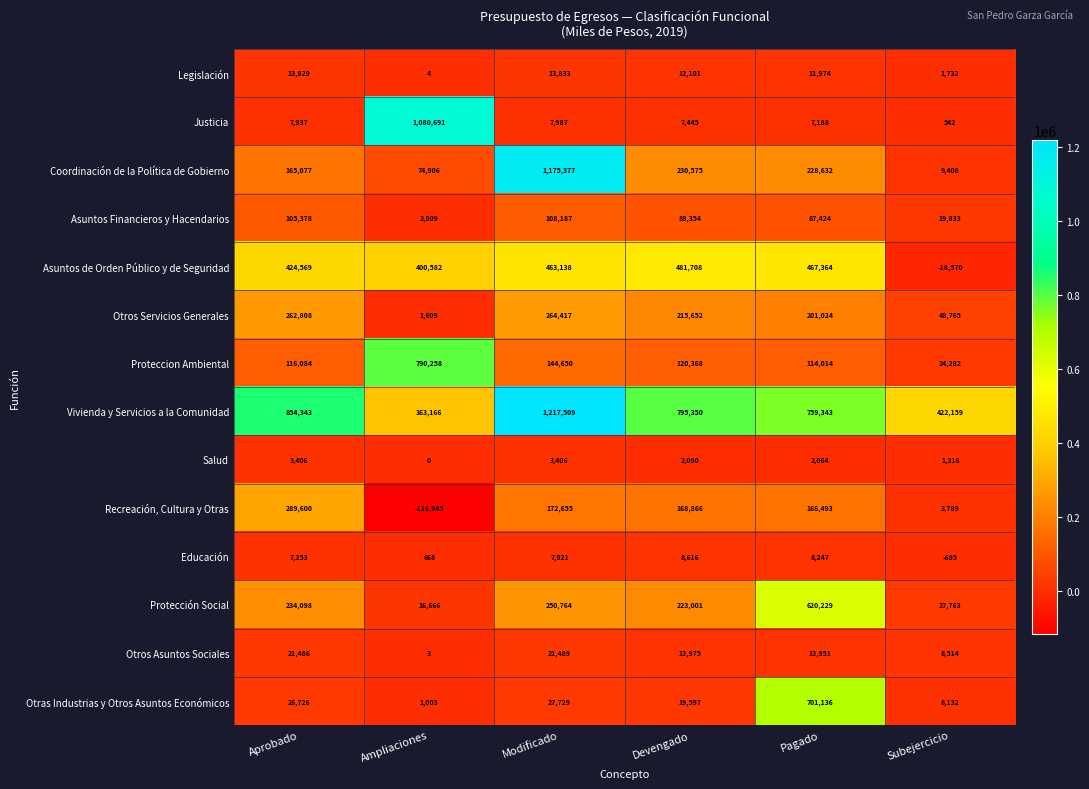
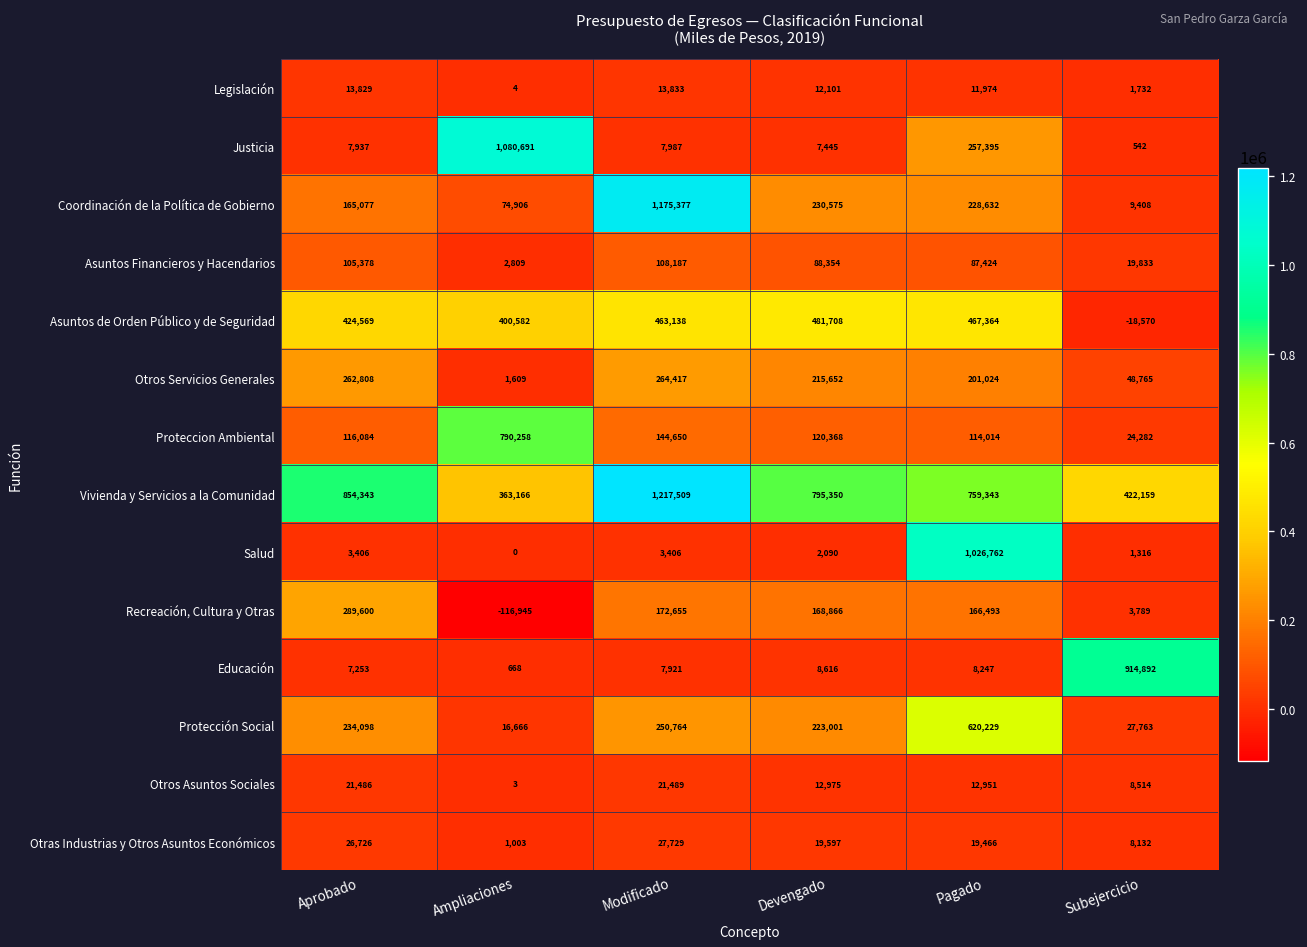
Justicia, Pagado: 7,188 -> 257,395
Salud, Pagado: 2,064 -> 1,026,762
Educación, Subejercicio: -695 -> 914,892
Otras Industrias y Otros Asuntos Económicos, Pagado: 701,136 -> 19,466
